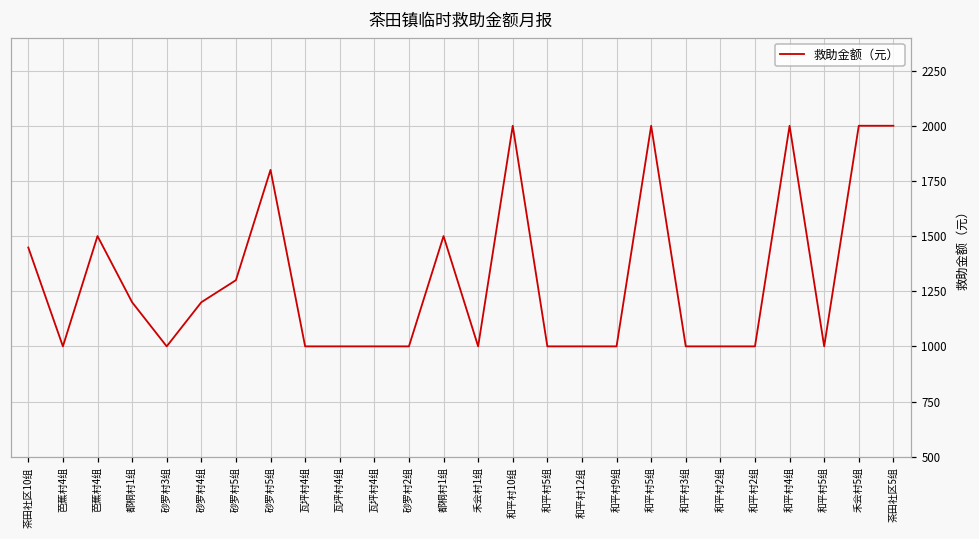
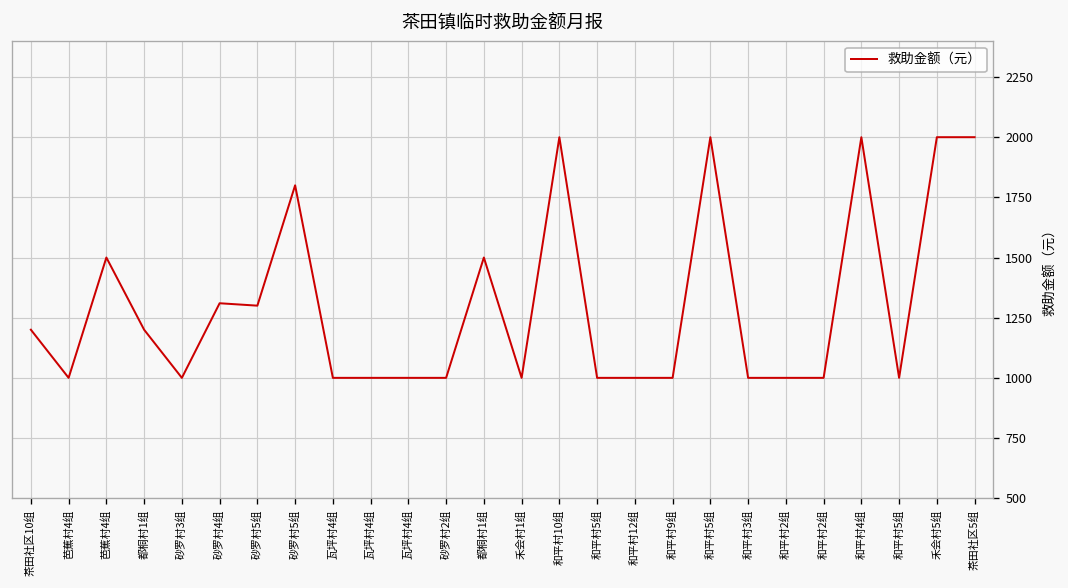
茶田社区10组: 1450 -> 1200
砂罗村4组: 1200 -> 1310
